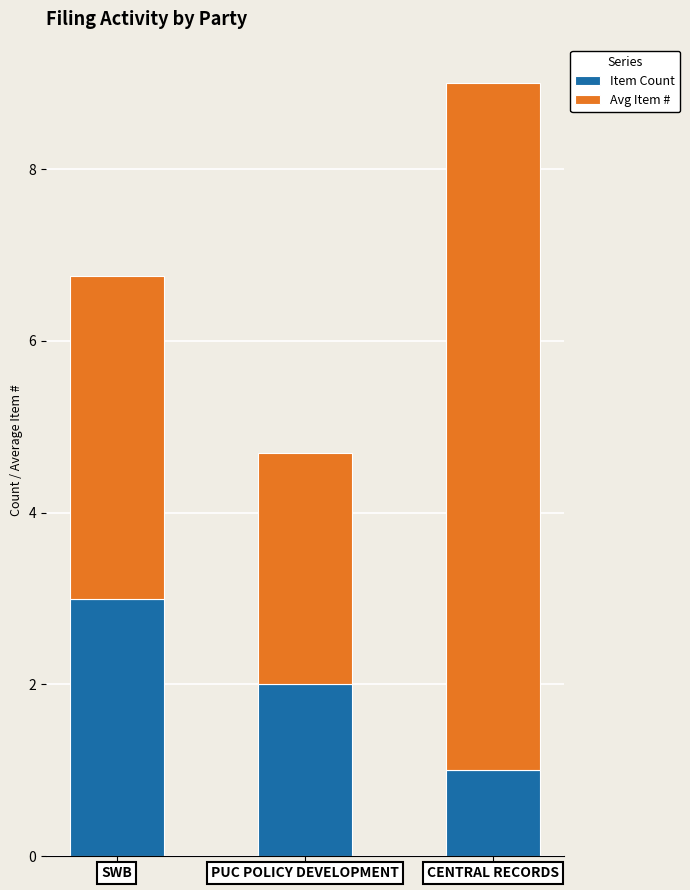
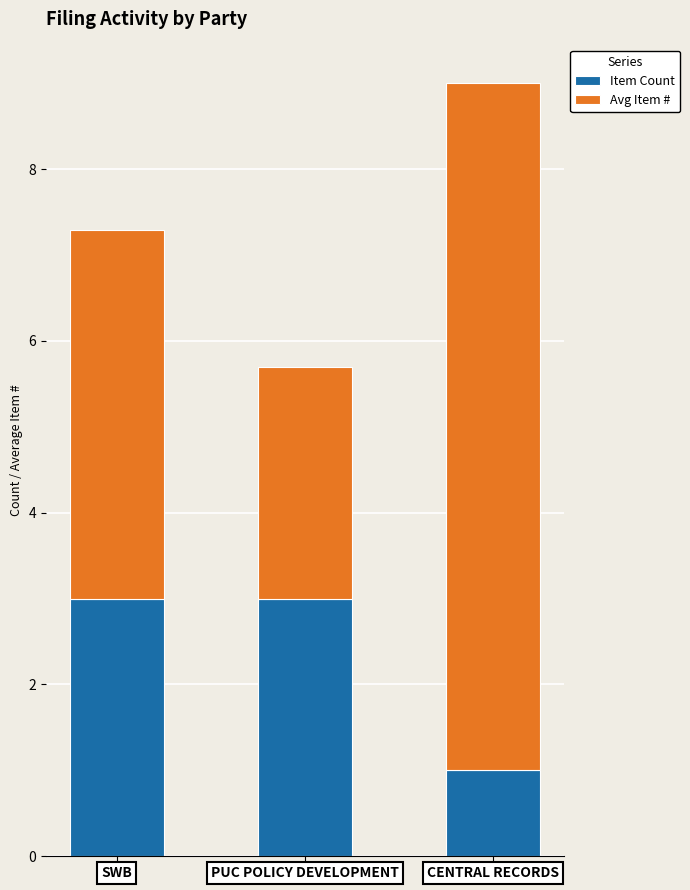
Avg Item #, SWB: 3.8 -> 4.3
Item Count, PUC POLICY DEVELOPMENT: 2 -> 3
